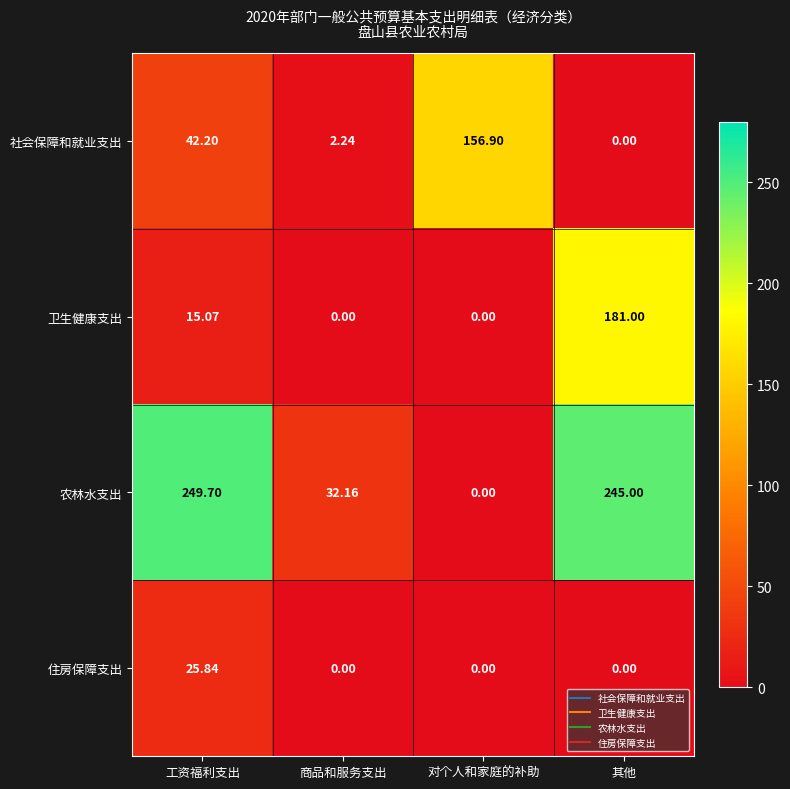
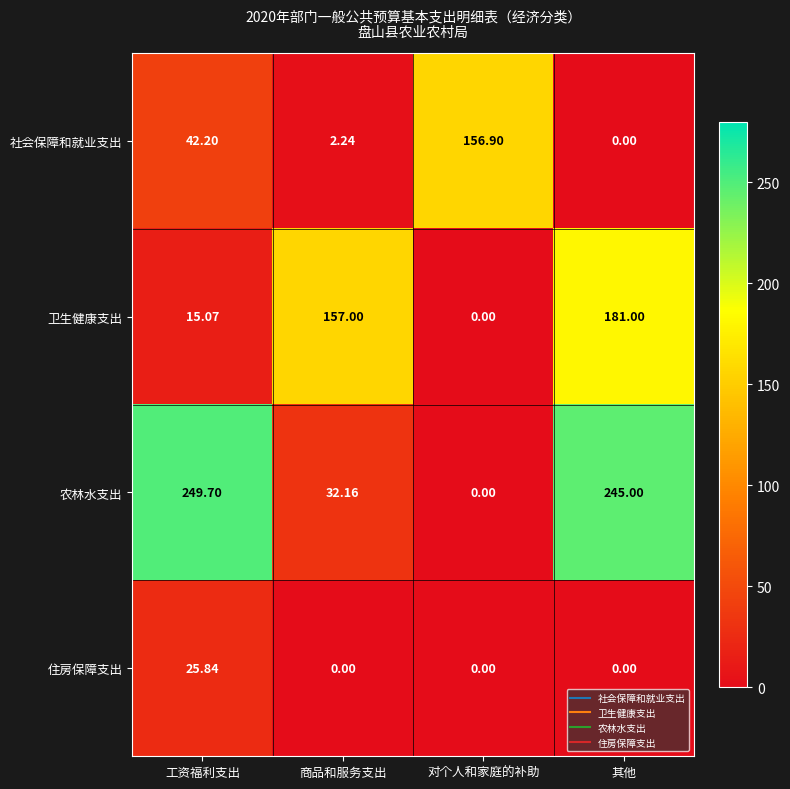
卫生健康支出, 商品和服务支出: 0.00 -> 157.00
